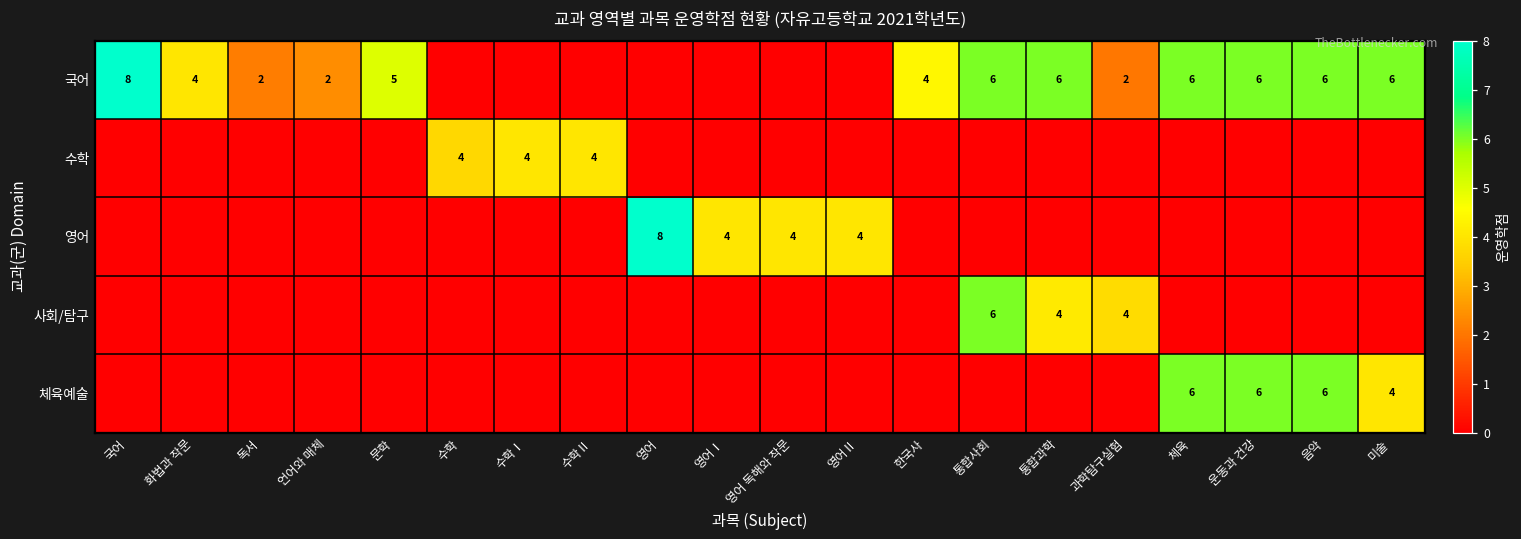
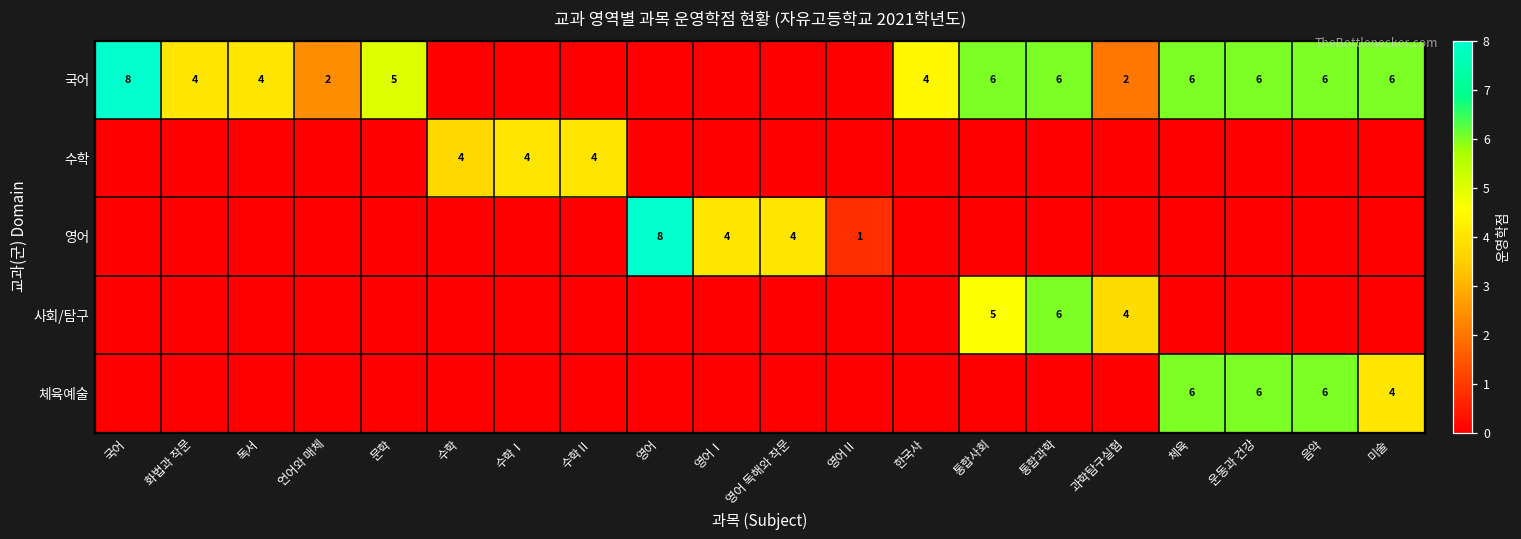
국어, 독서: 2 -> 4
영어, 영어Ⅱ: 4 -> 1
사회/탐구, 통합사회: 6 -> 5
사회/탐구, 통합과학: 4 -> 6
